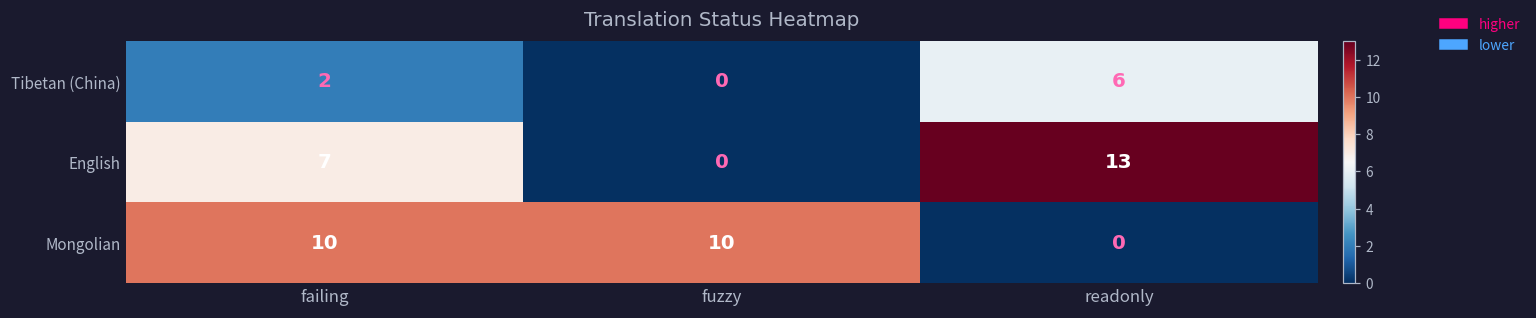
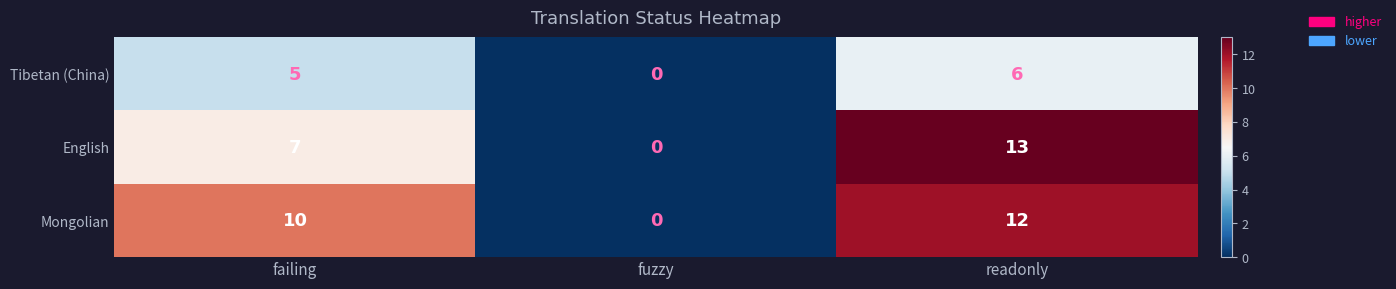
Tibetan (China), failing: 2 -> 5
Mongolian, fuzzy: 10 -> 0
Mongolian, readonly: 0 -> 12
